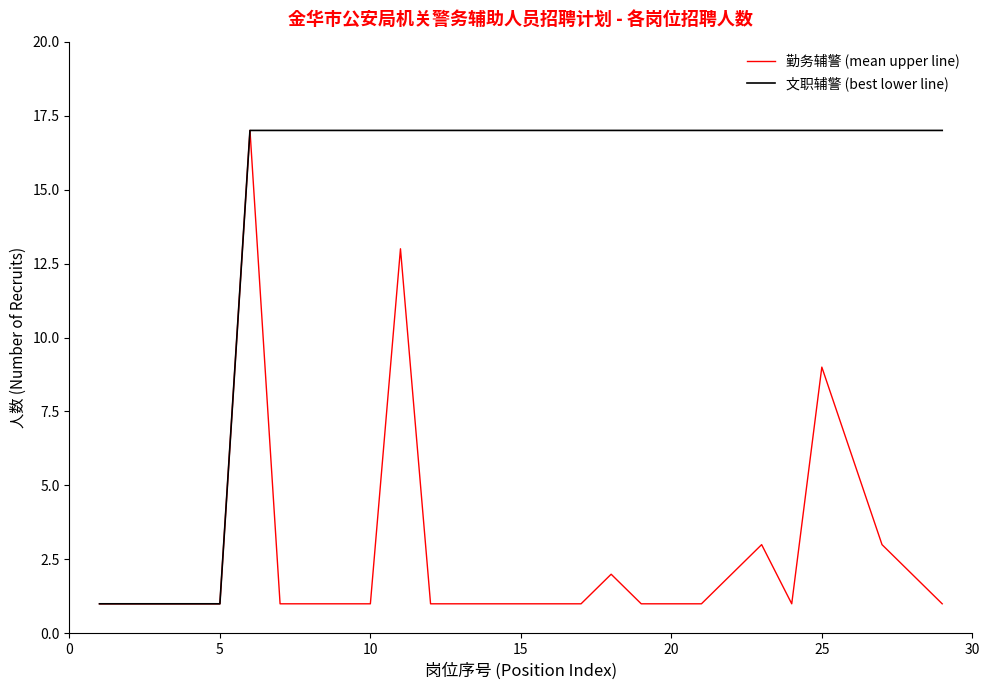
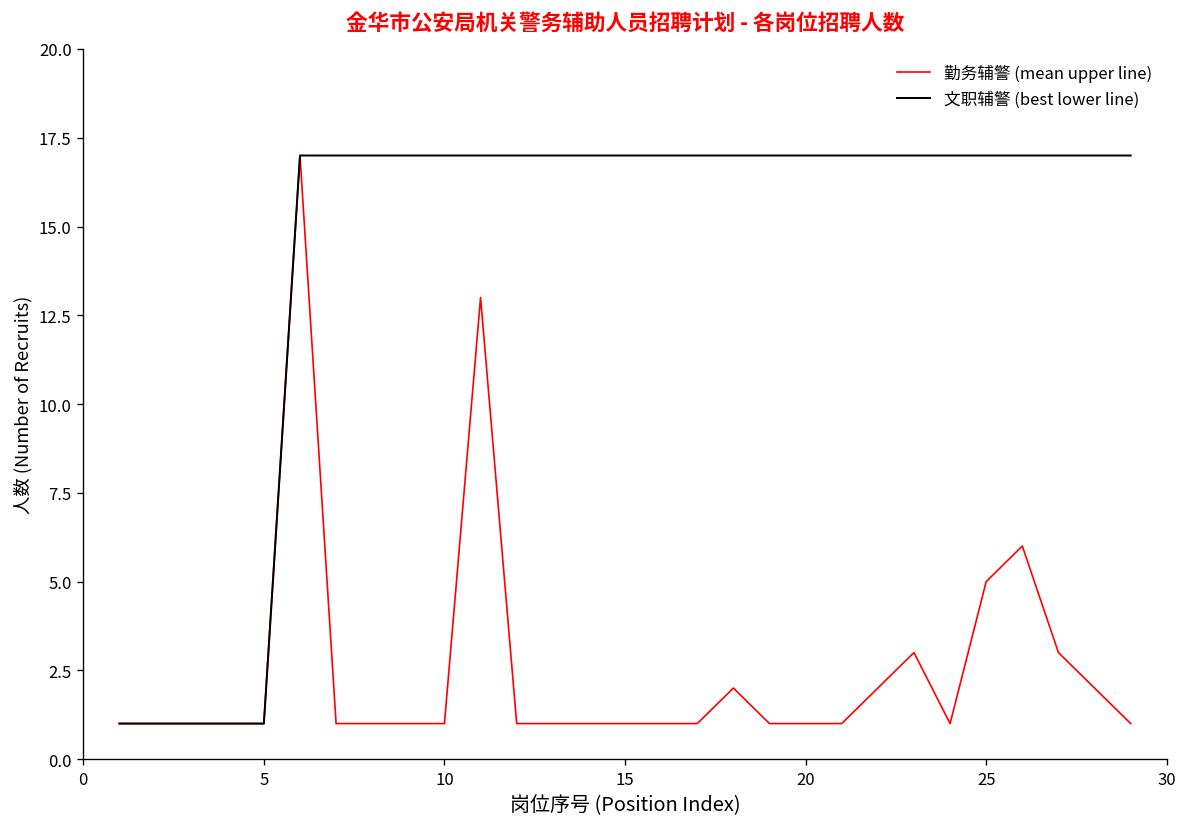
勤务辅警 (mean upper line), 25: 9 -> 5
